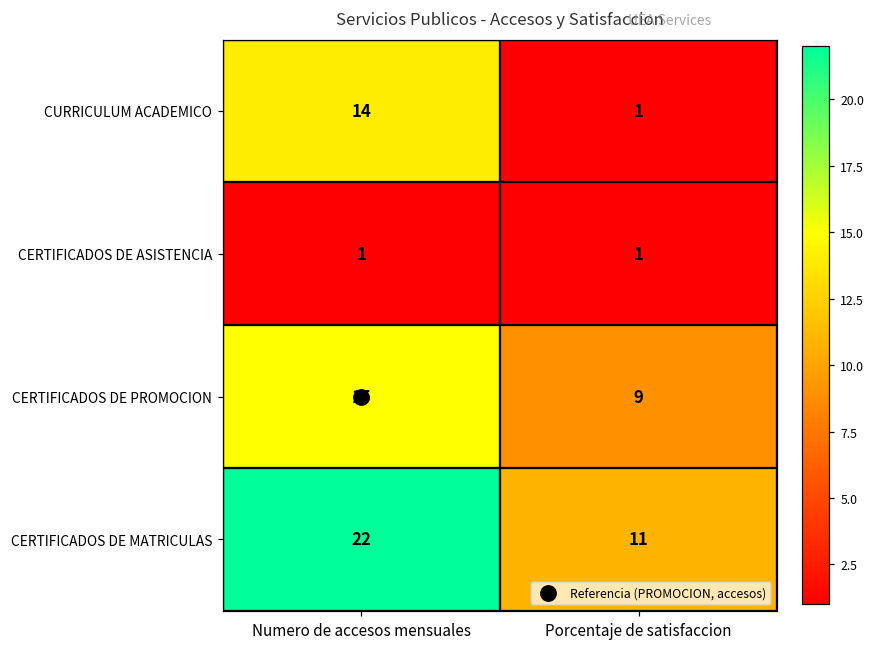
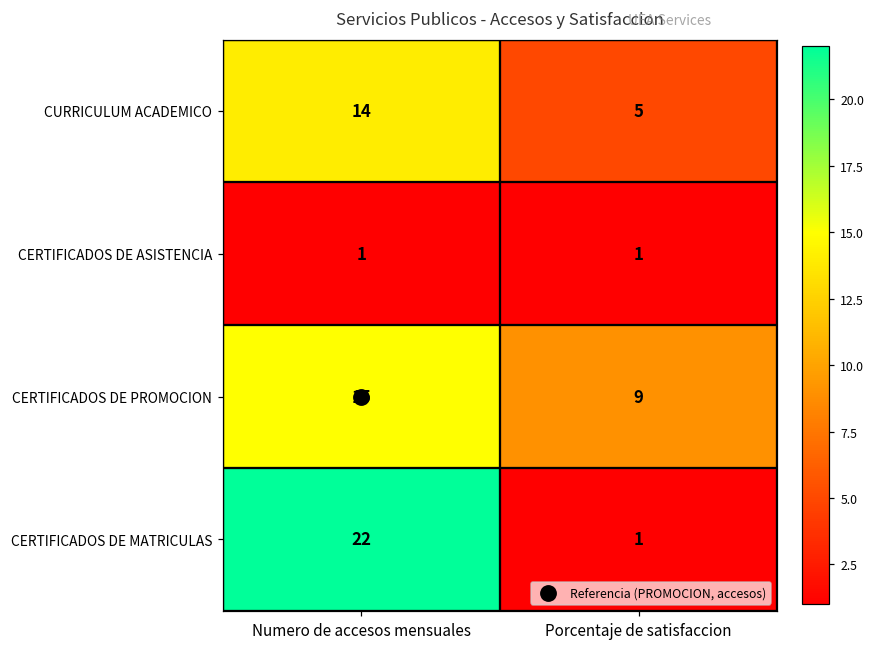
CURRICULUM ACADEMICO, Porcentaje de satisfaccion: 1 -> 5
CERTIFICADOS DE MATRICULAS, Porcentaje de satisfaccion: 11 -> 1
